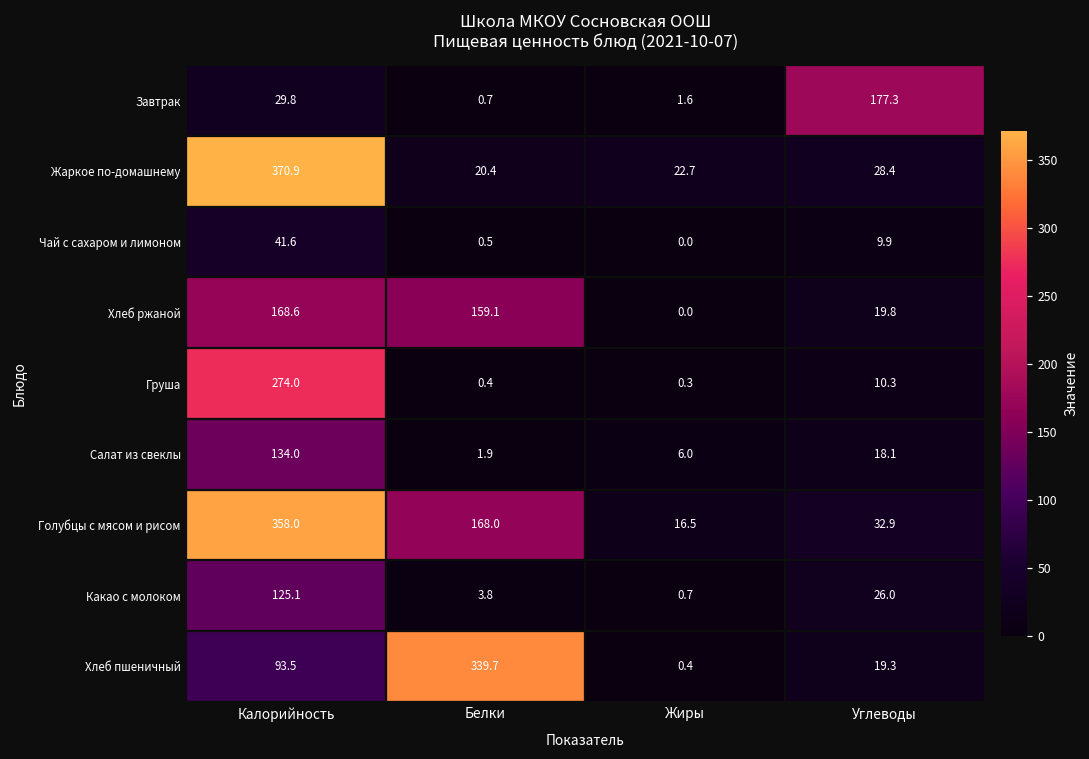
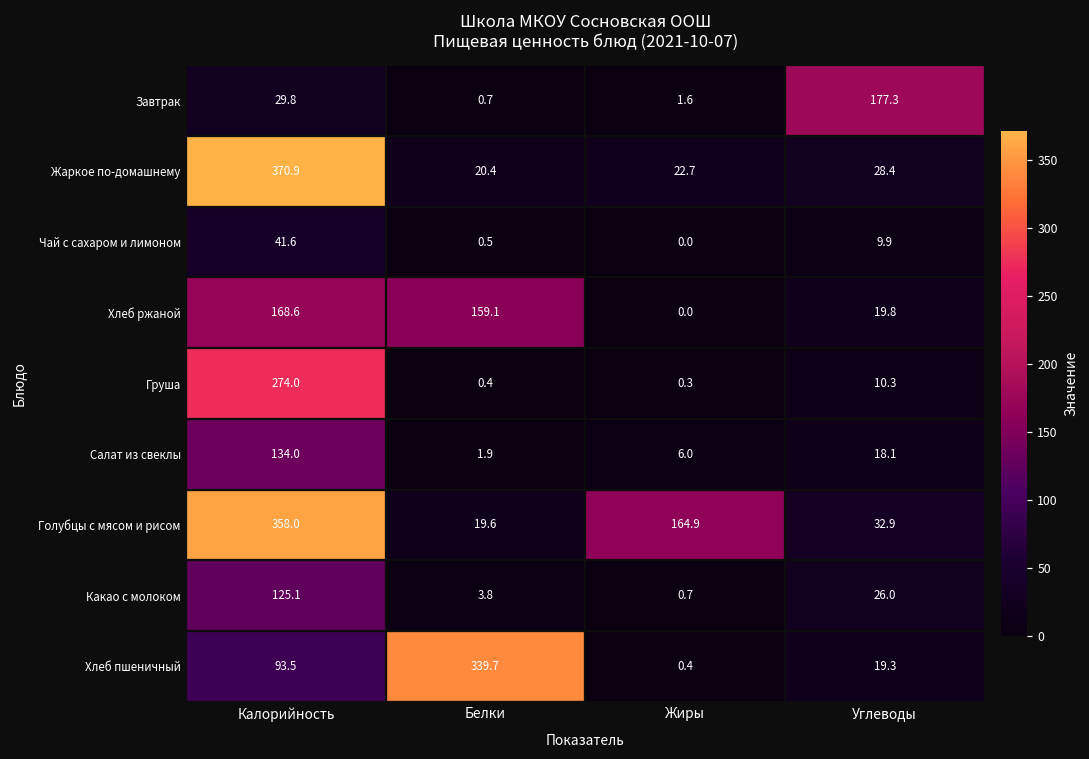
Голубцы с мясом и рисом, Белки: 168.0 -> 19.6
Голубцы с мясом и рисом, Жиры: 16.5 -> 164.9
